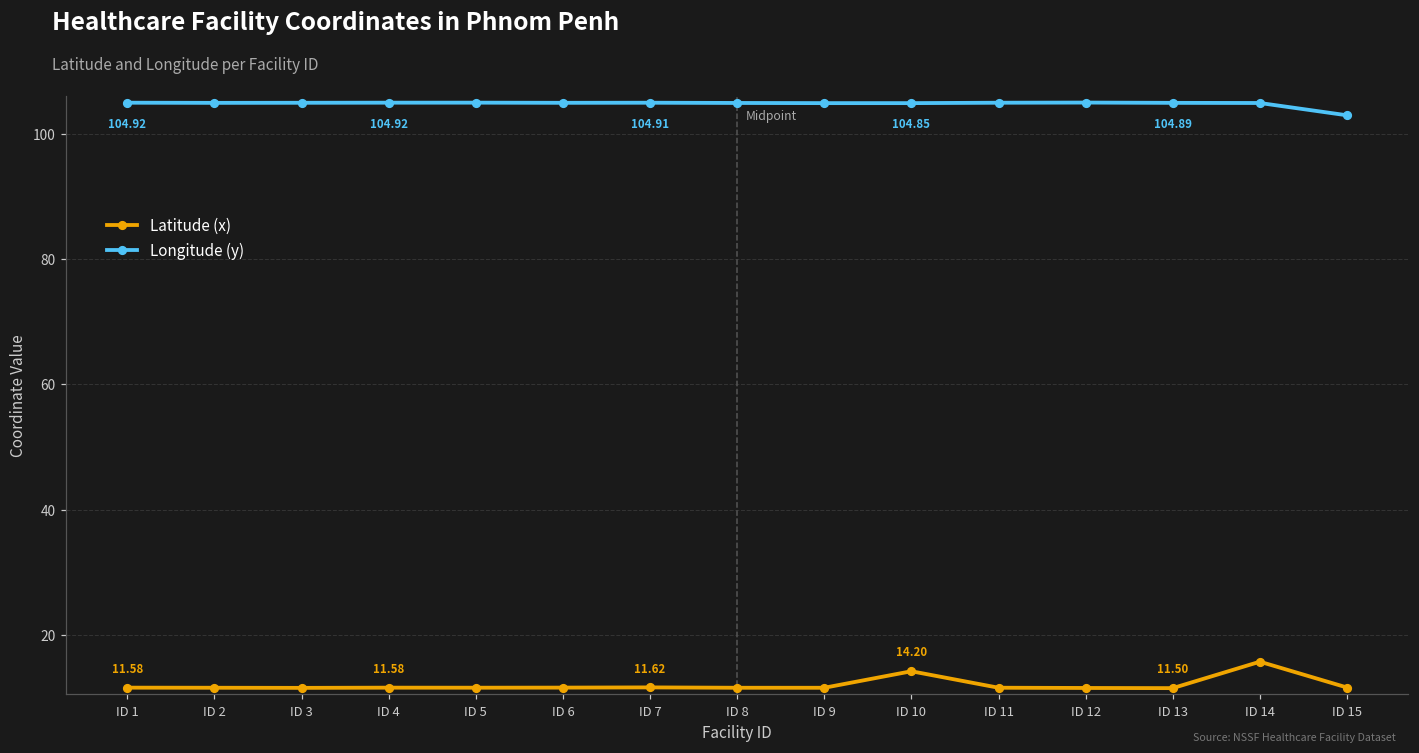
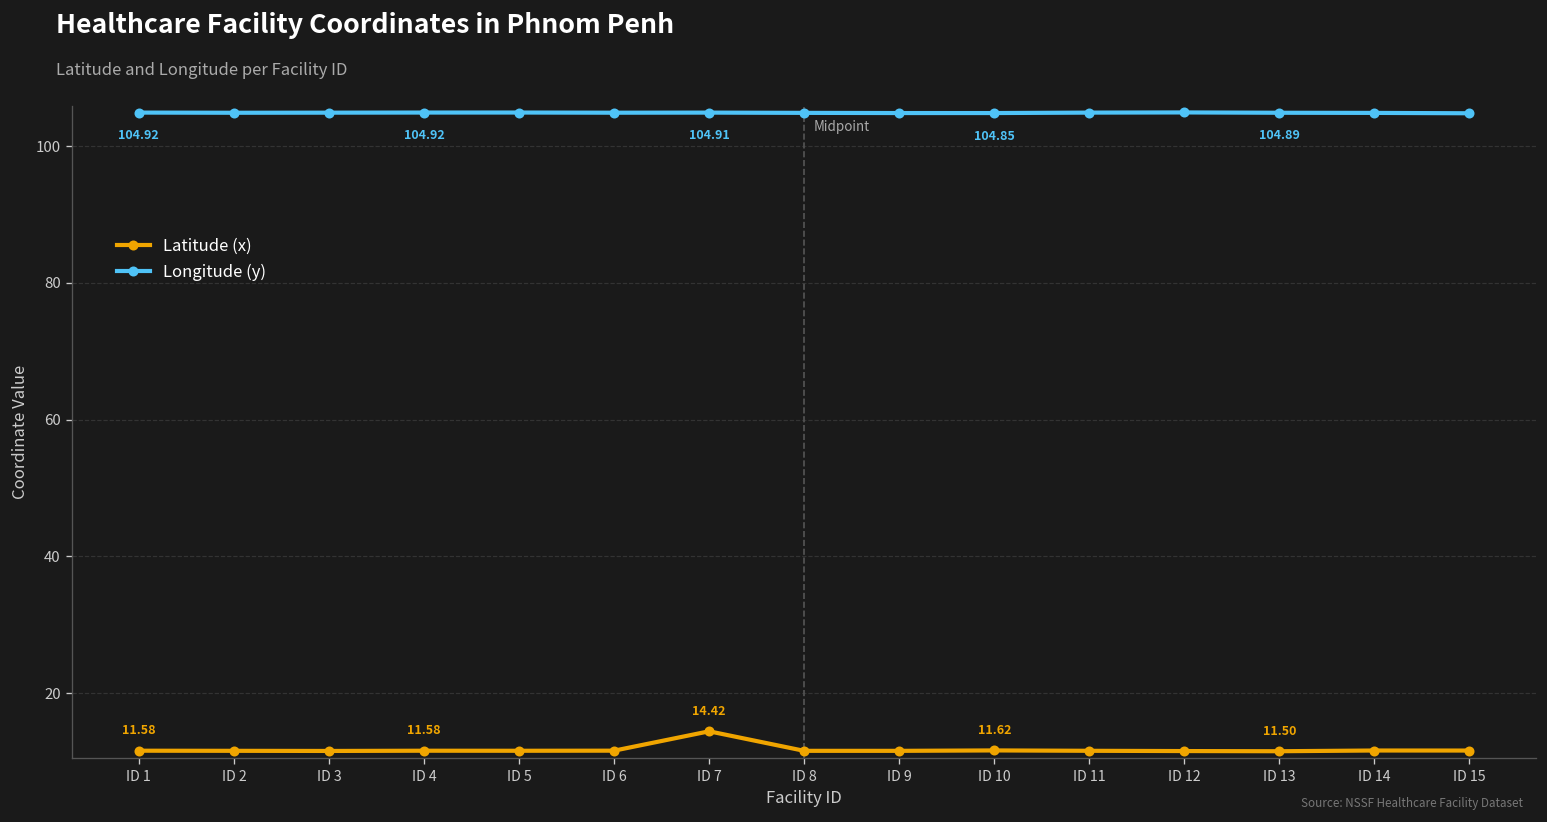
Latitude (x), ID 7: 11.62 -> 14.42
Latitude (x), ID 10: 14.20 -> 11.62
Latitude (x), ID 14: 16 -> 12
Longitude (y), ID 15: 103 -> 105
